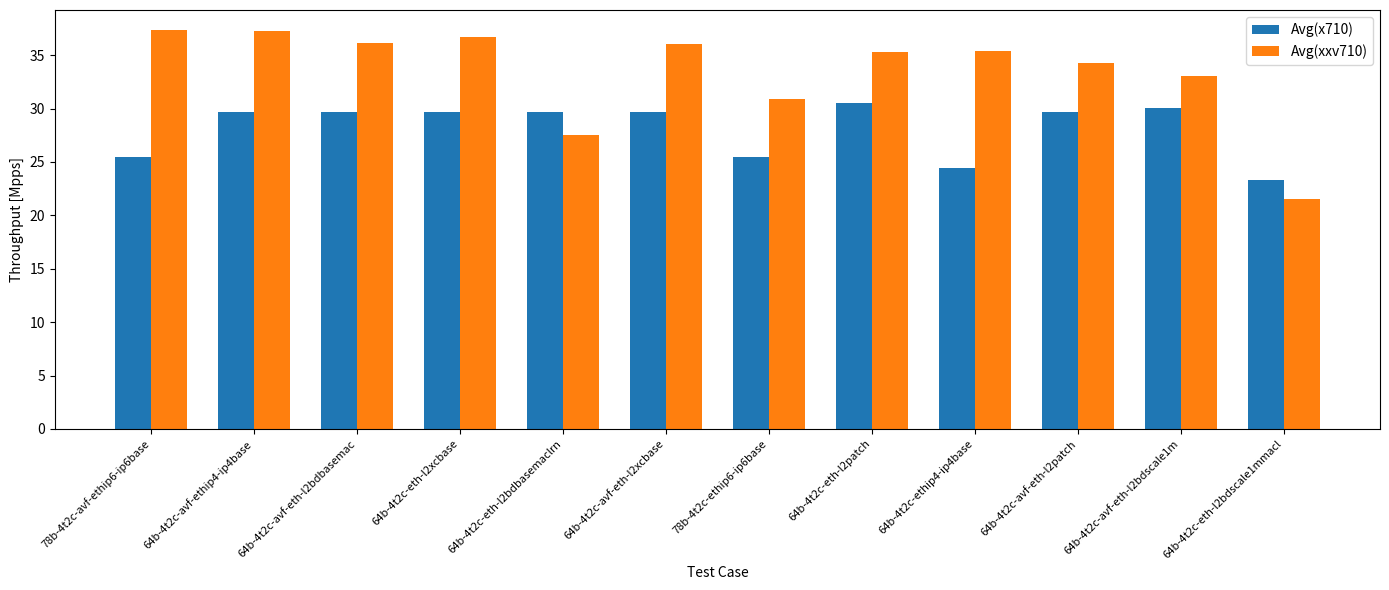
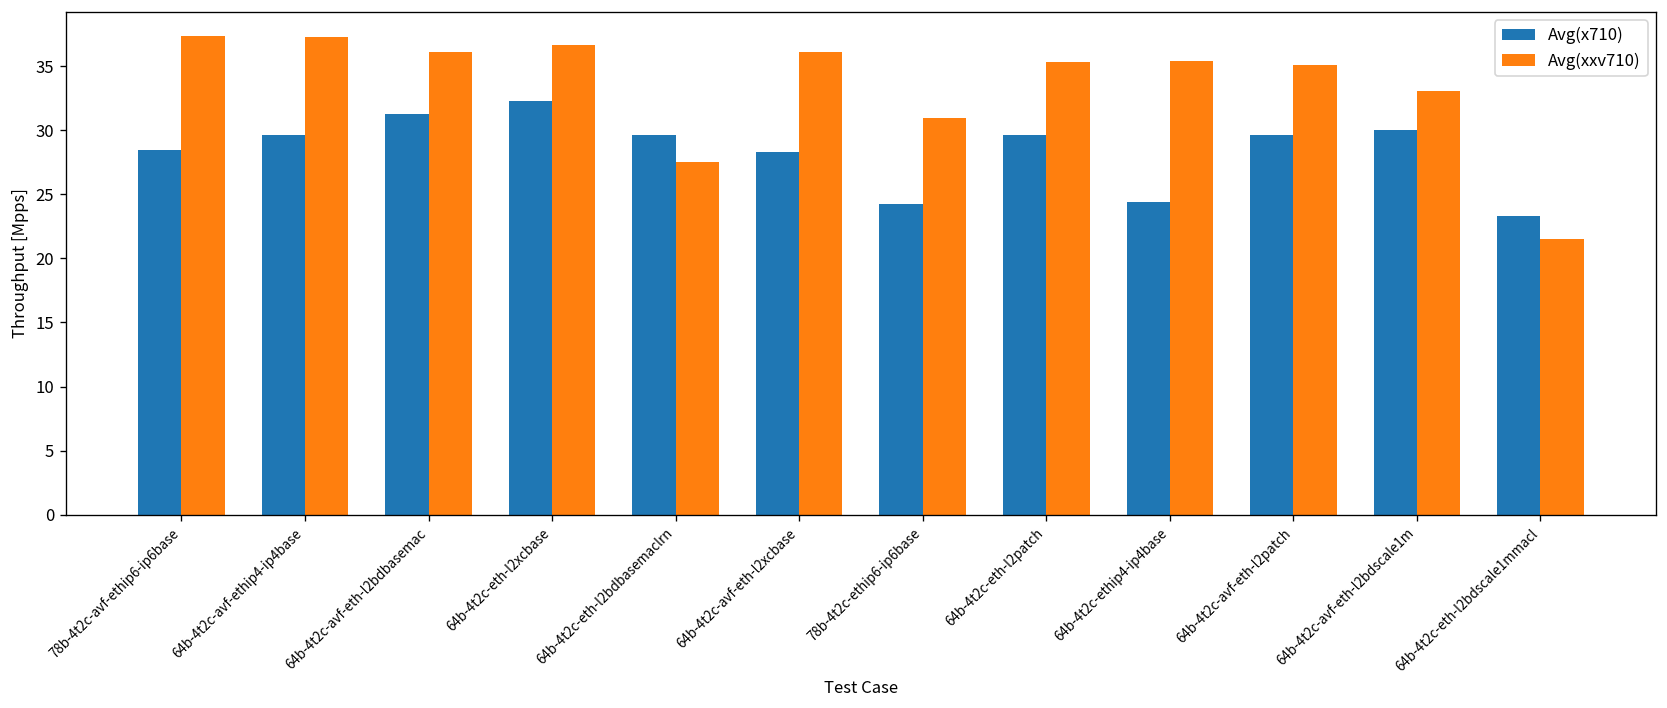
Avg(x710), 78b-4t2c-avf-ethip6-ip6base: 25.4 -> 28.5
Avg(x710), 64b-4t2c-avf-eth-l2bdbasemac: 29.7 -> 31.3
Avg(x710), 64b-4t2c-eth-l2xcbase: 29.7 -> 32.3
Avg(x710), 64b-4t2c-avf-eth-l2xcbase: 29.7 -> 28.3
Avg(x710), 78b-4t2c-ethip6-ip6base: 25.4 -> 24.3
Avg(x710), 64b-4t2c-eth-l2patch: 30.5 -> 29.7
Avg(xxv710), 64b-4t2c-avf-eth-l2patch: 34.3 -> 35.1
